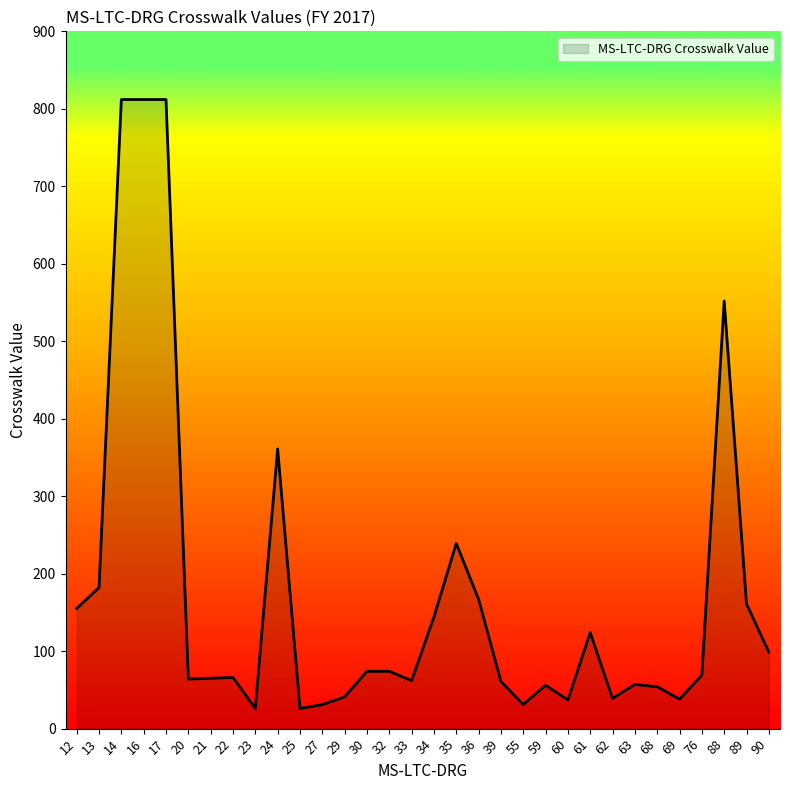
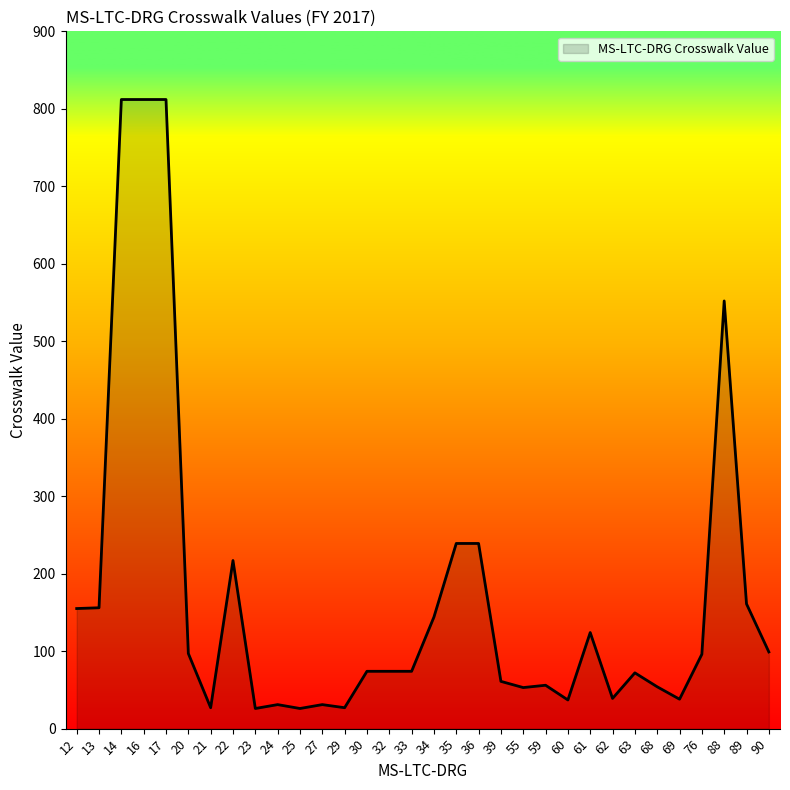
13: 180 -> 160
20: 60 -> 100
21: 70 -> 30
22: 70 -> 220
24: 360 -> 30
29: 40 -> 30
33: 60 -> 70
36: 170 -> 240
55: 30 -> 50
63: 60 -> 70
76: 70 -> 100
